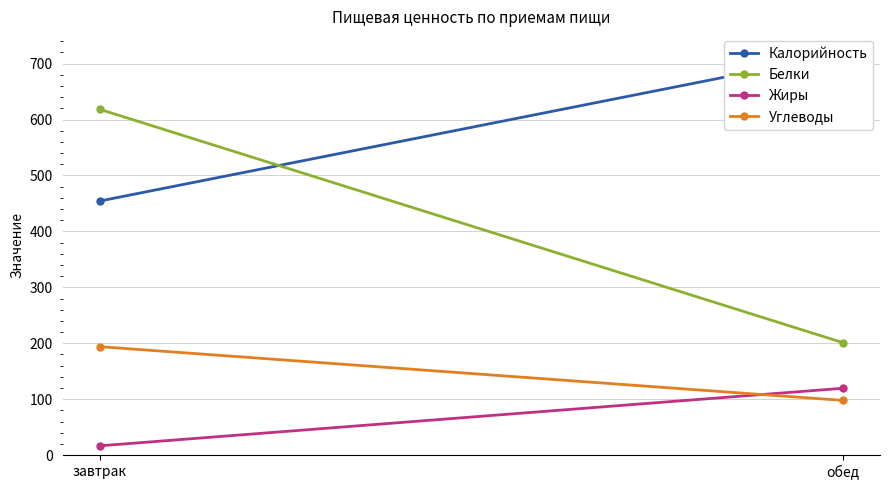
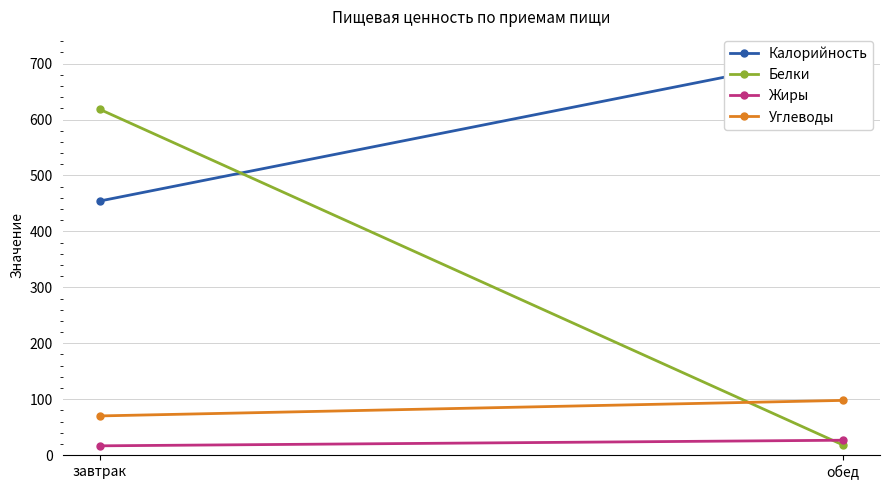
Углеводы, завтрак: 190 -> 70
Белки, обед: 200 -> 20
Жиры, обед: 120 -> 30
